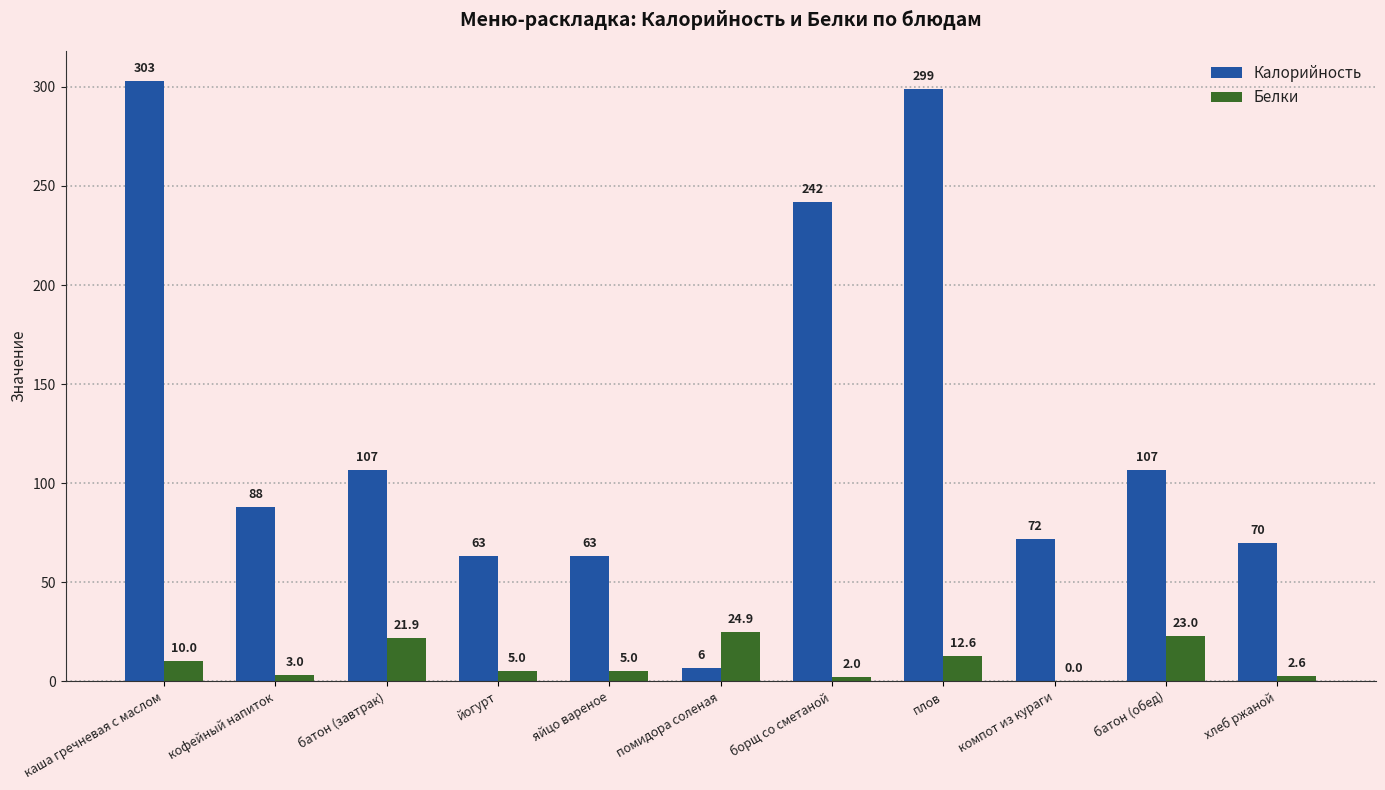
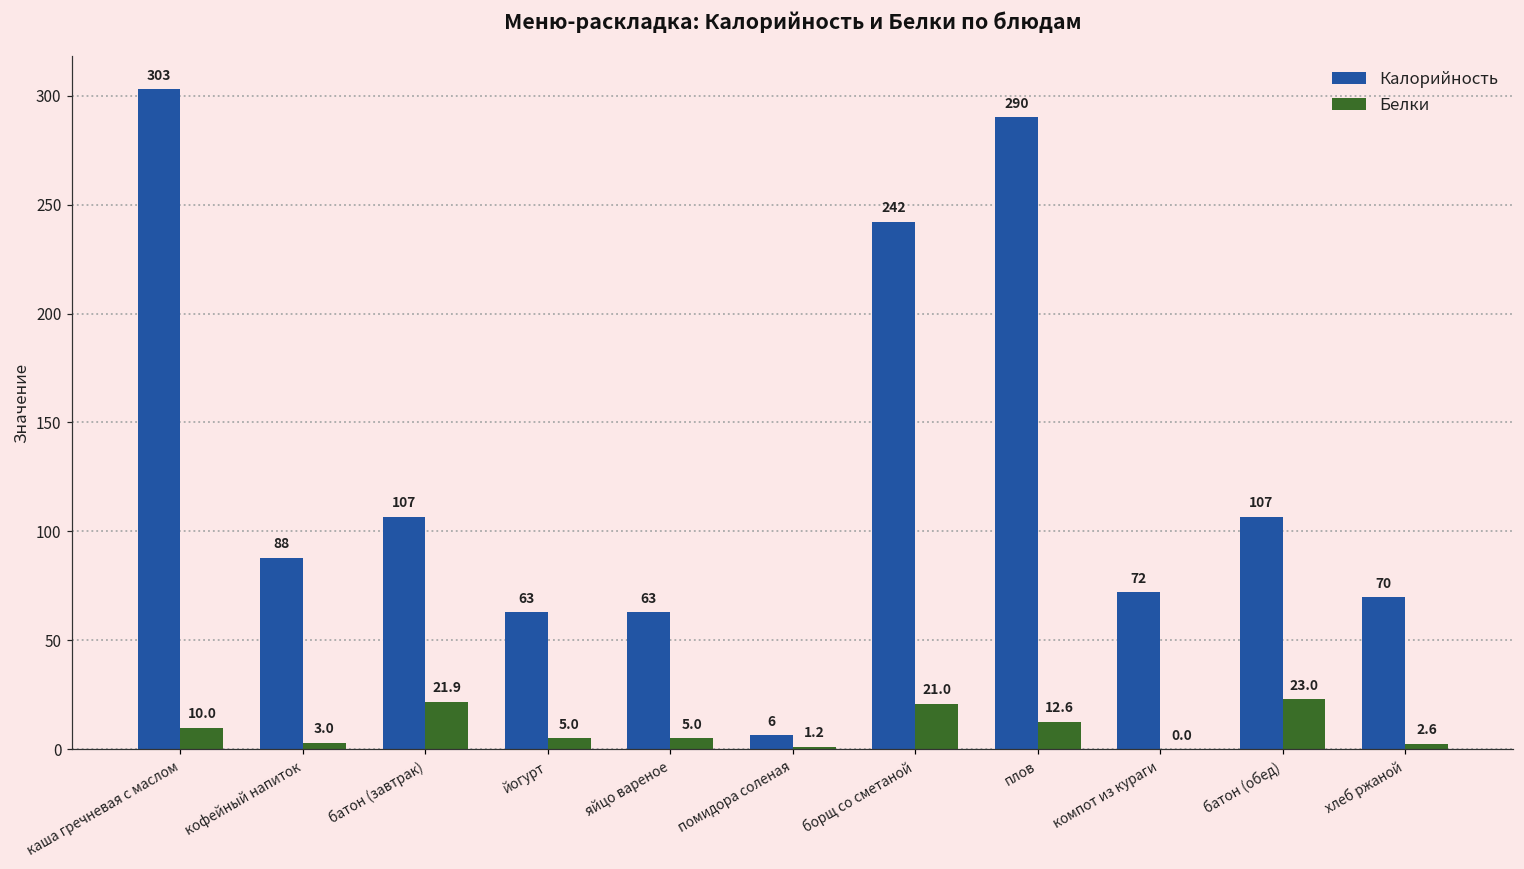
Белки, помидора соленая: 24.9 -> 1.2
Белки, борщ со сметаной: 2.0 -> 21.0
Калорийность, плов: 299 -> 290
